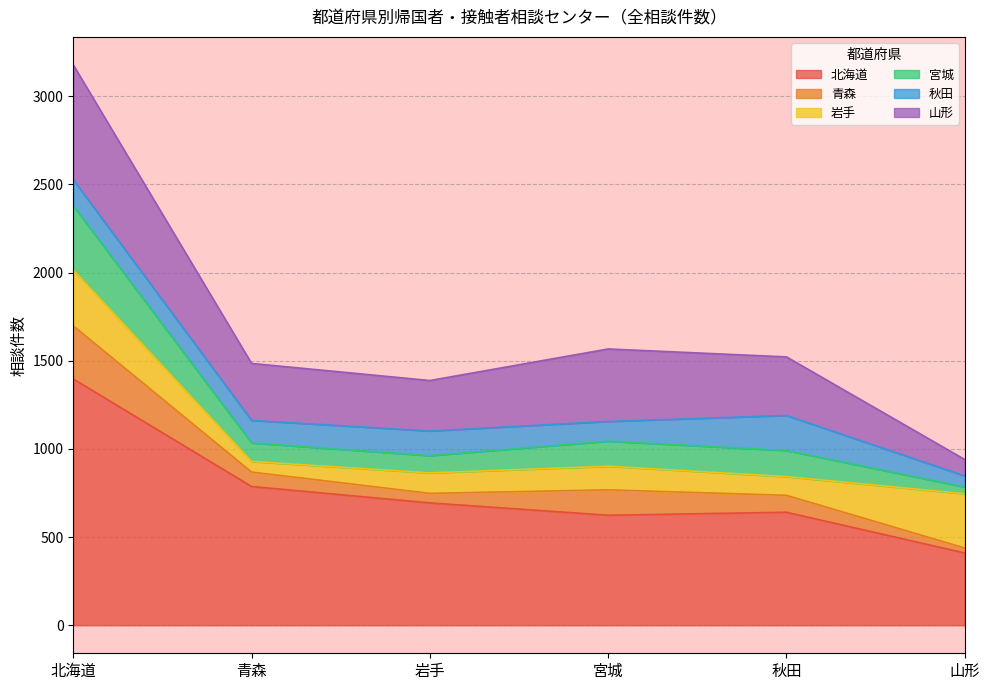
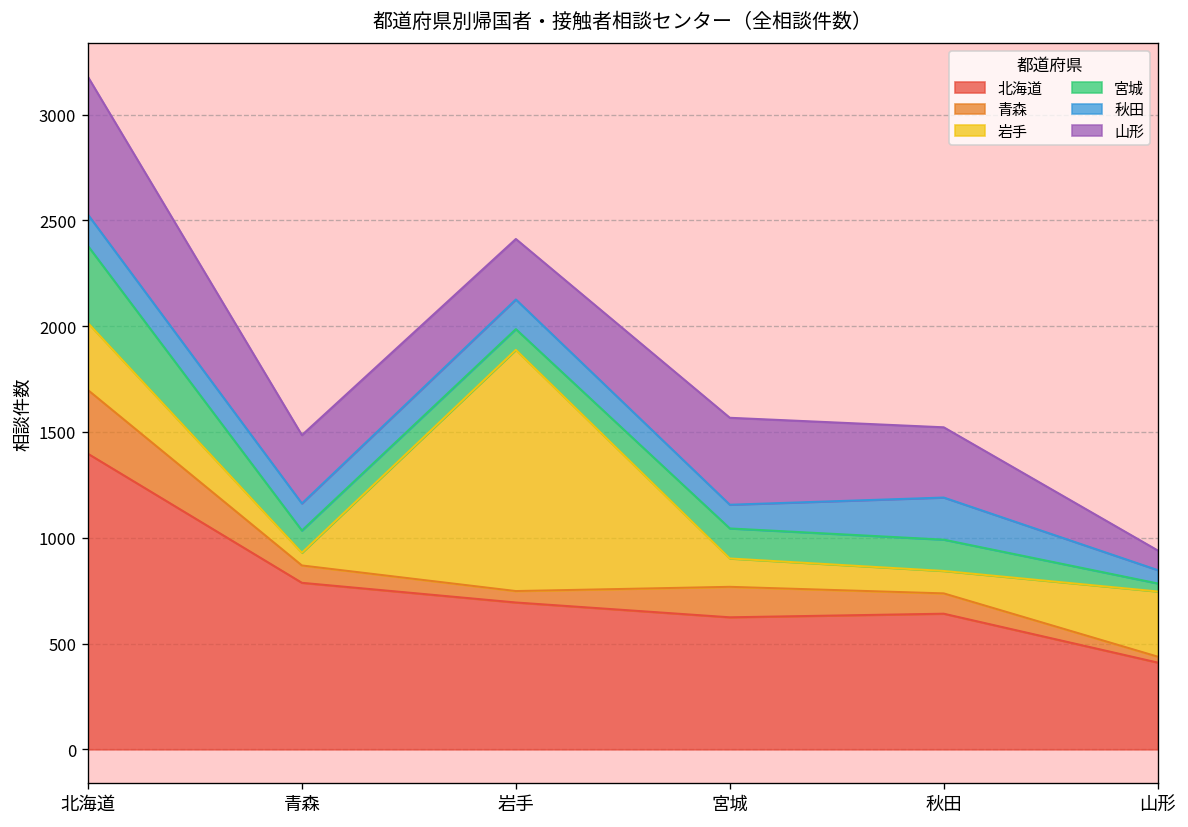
岩手, 岩手: 120 -> 1140
